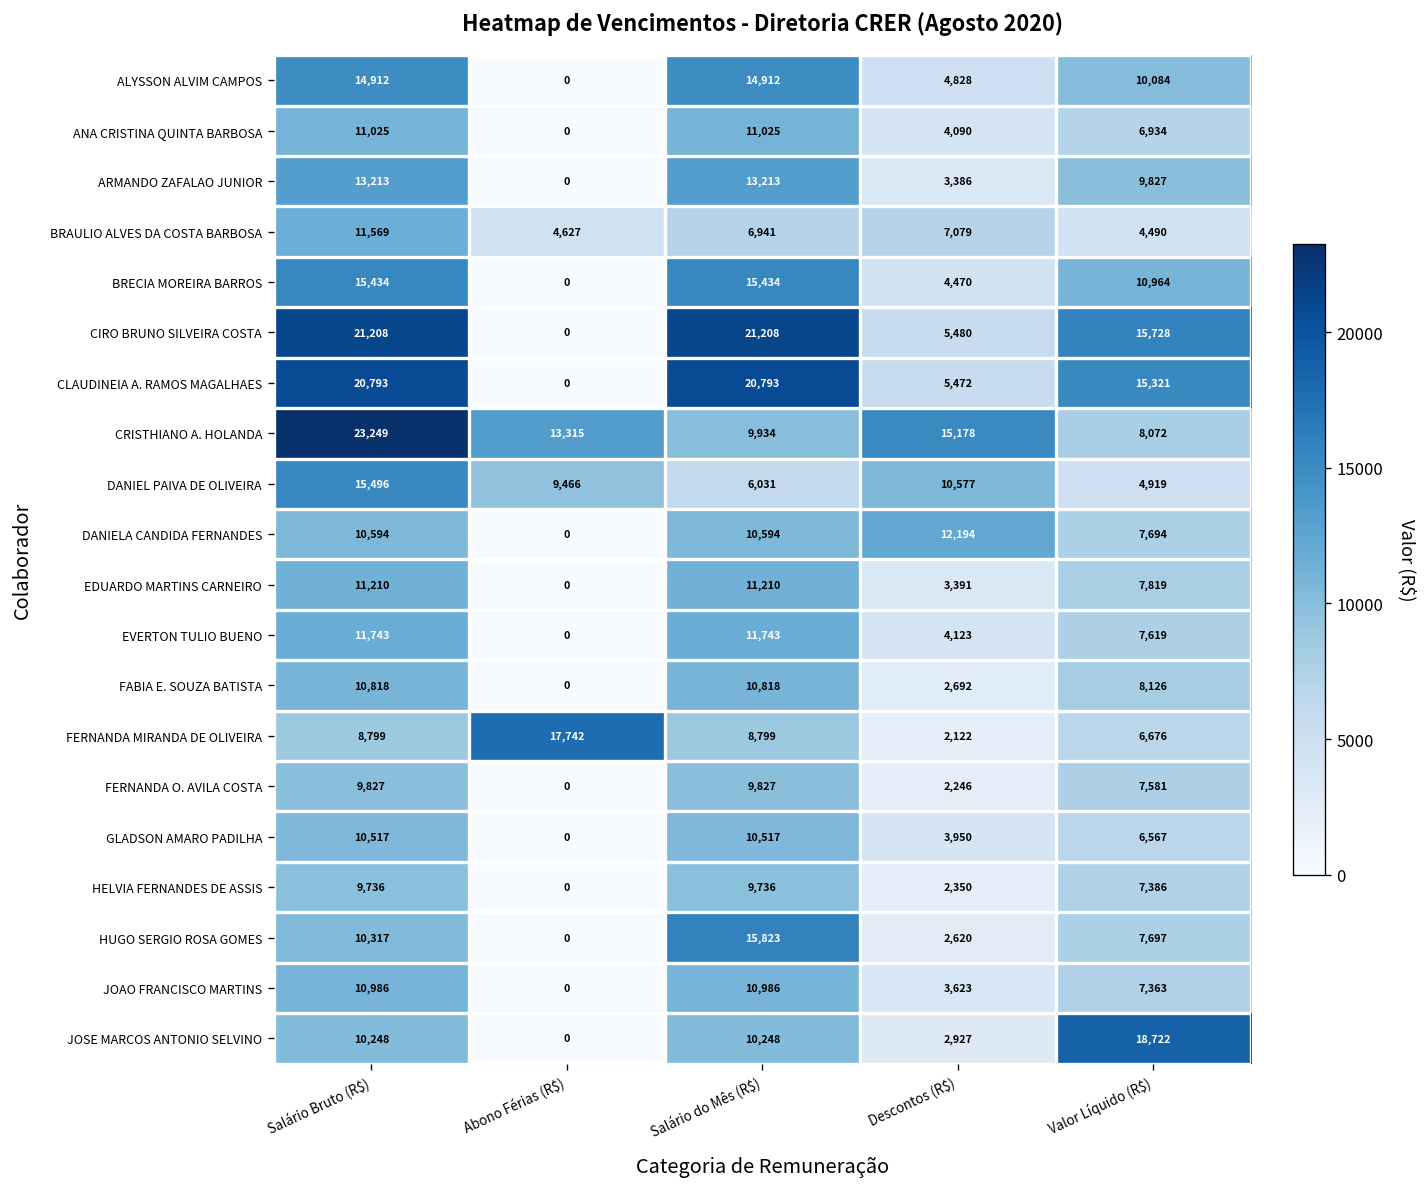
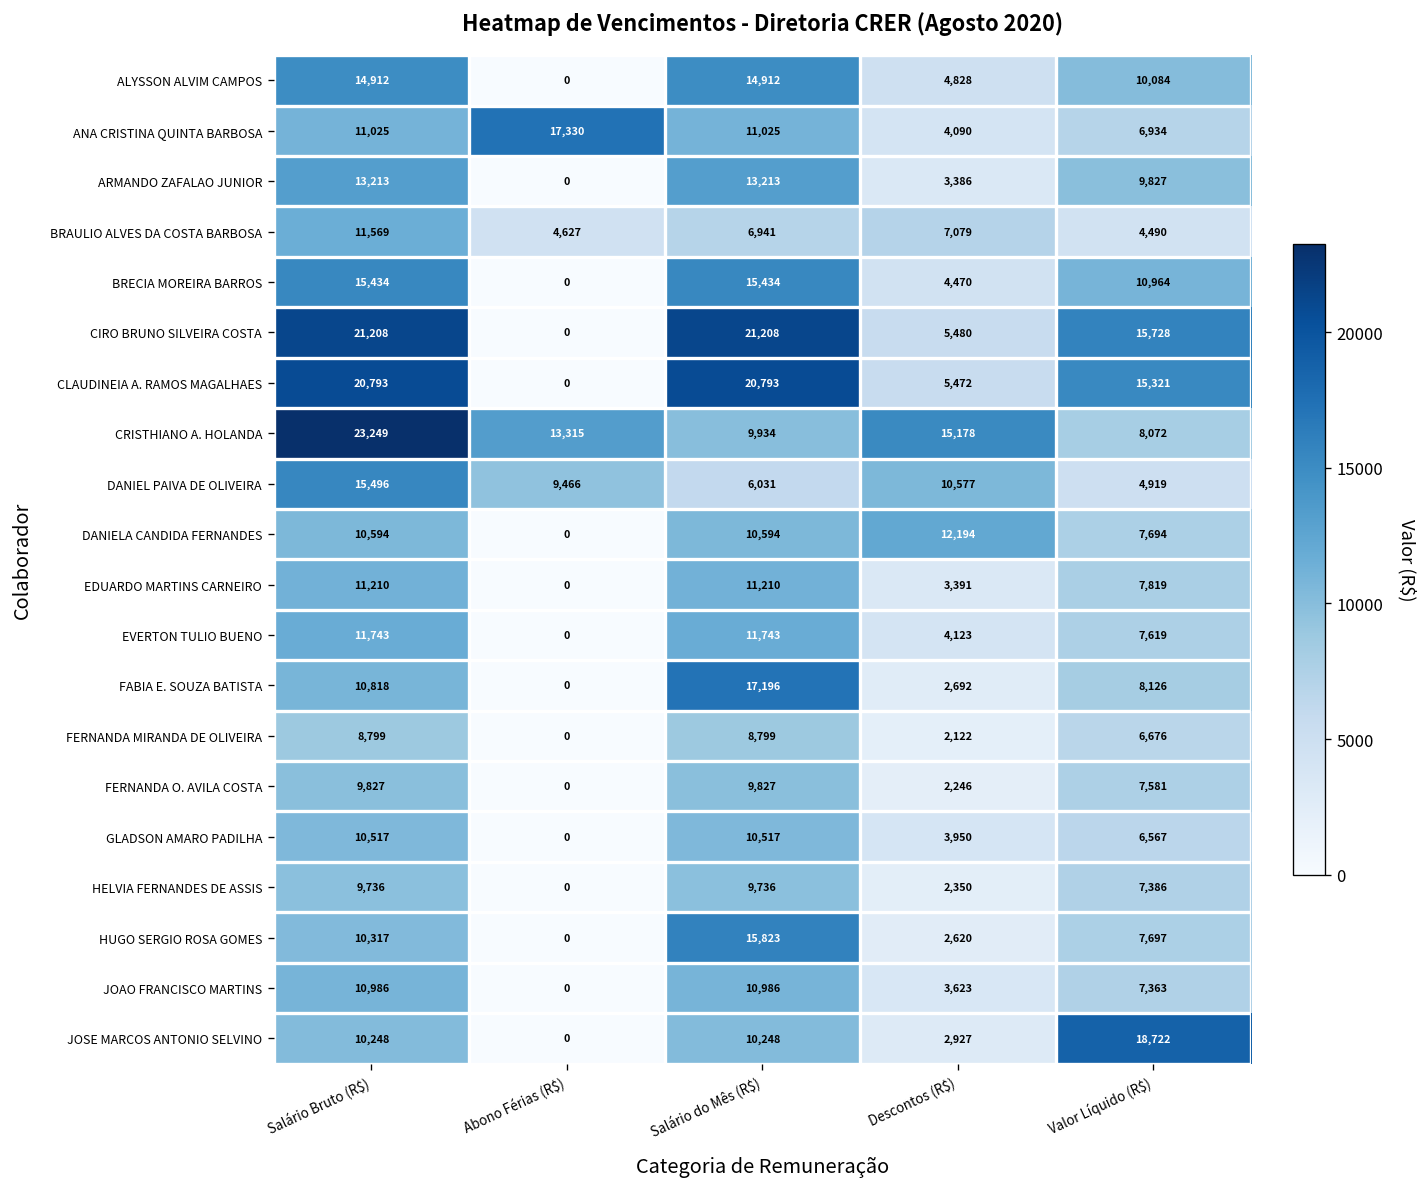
ANA CRISTINA QUINTA BARBOSA, Abono Férias (R$): 0 -> 17,330
FABIA E. SOUZA BATISTA, Salário do Mês (R$): 10,818 -> 17,196
FERNANDA MIRANDA DE OLIVEIRA, Abono Férias (R$): 17,742 -> 0
